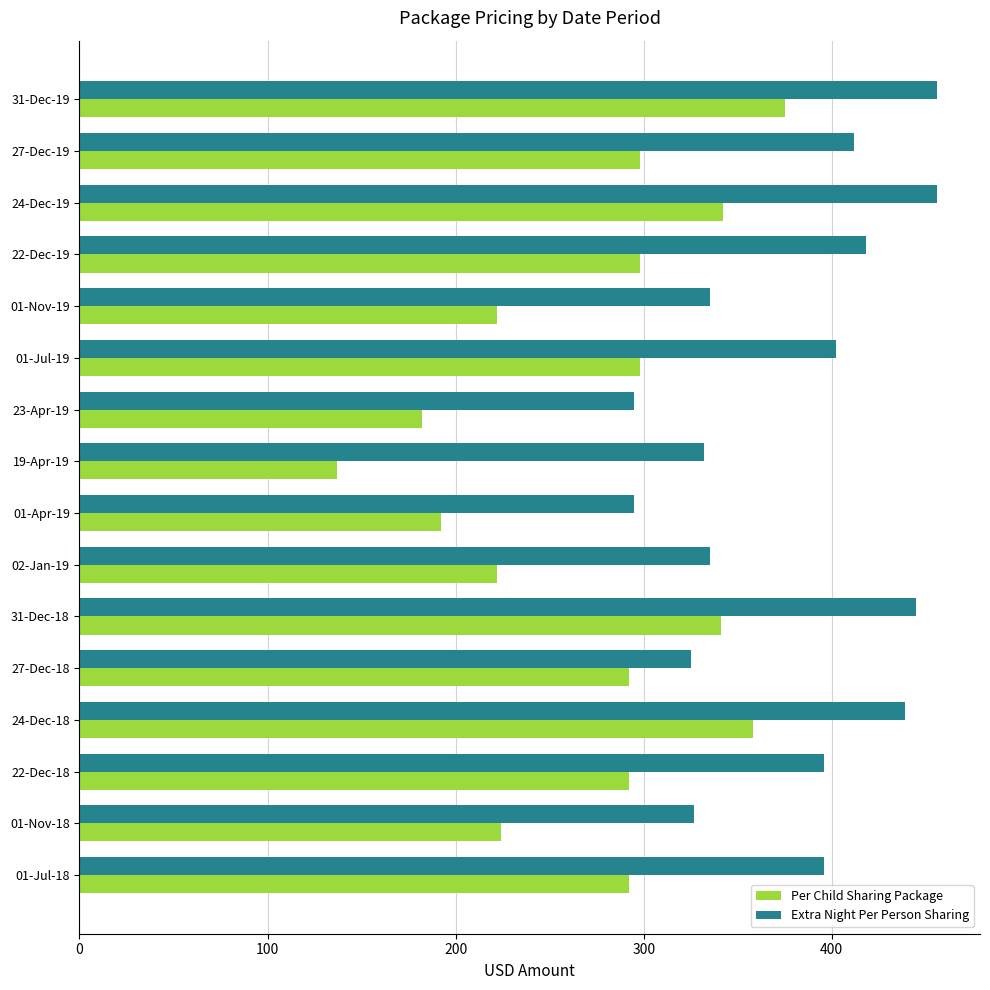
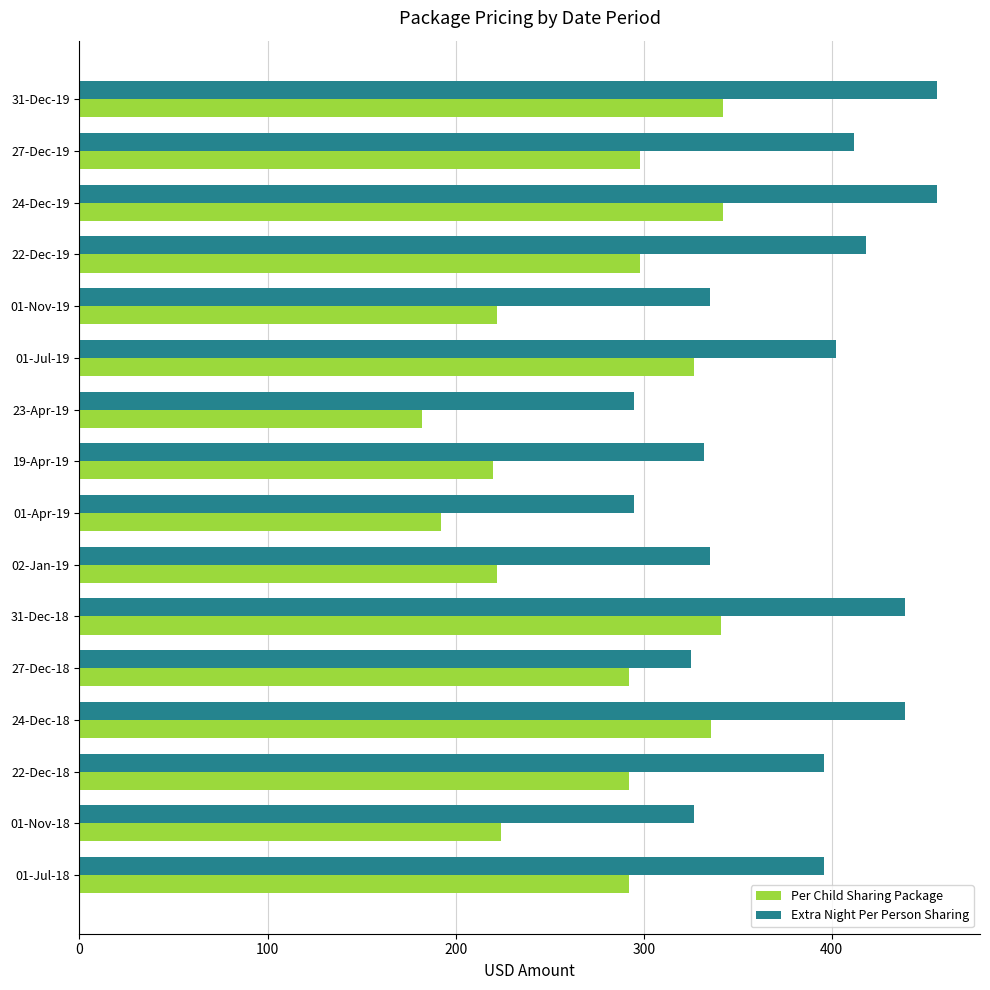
Per Child Sharing Package, 31-Dec-19: 375 -> 342
Per Child Sharing Package, 01-Jul-19: 298 -> 327
Per Child Sharing Package, 19-Apr-19: 137 -> 220
Extra Night Per Person Sharing, 31-Dec-18: 445 -> 439
Per Child Sharing Package, 24-Dec-18: 358 -> 336
